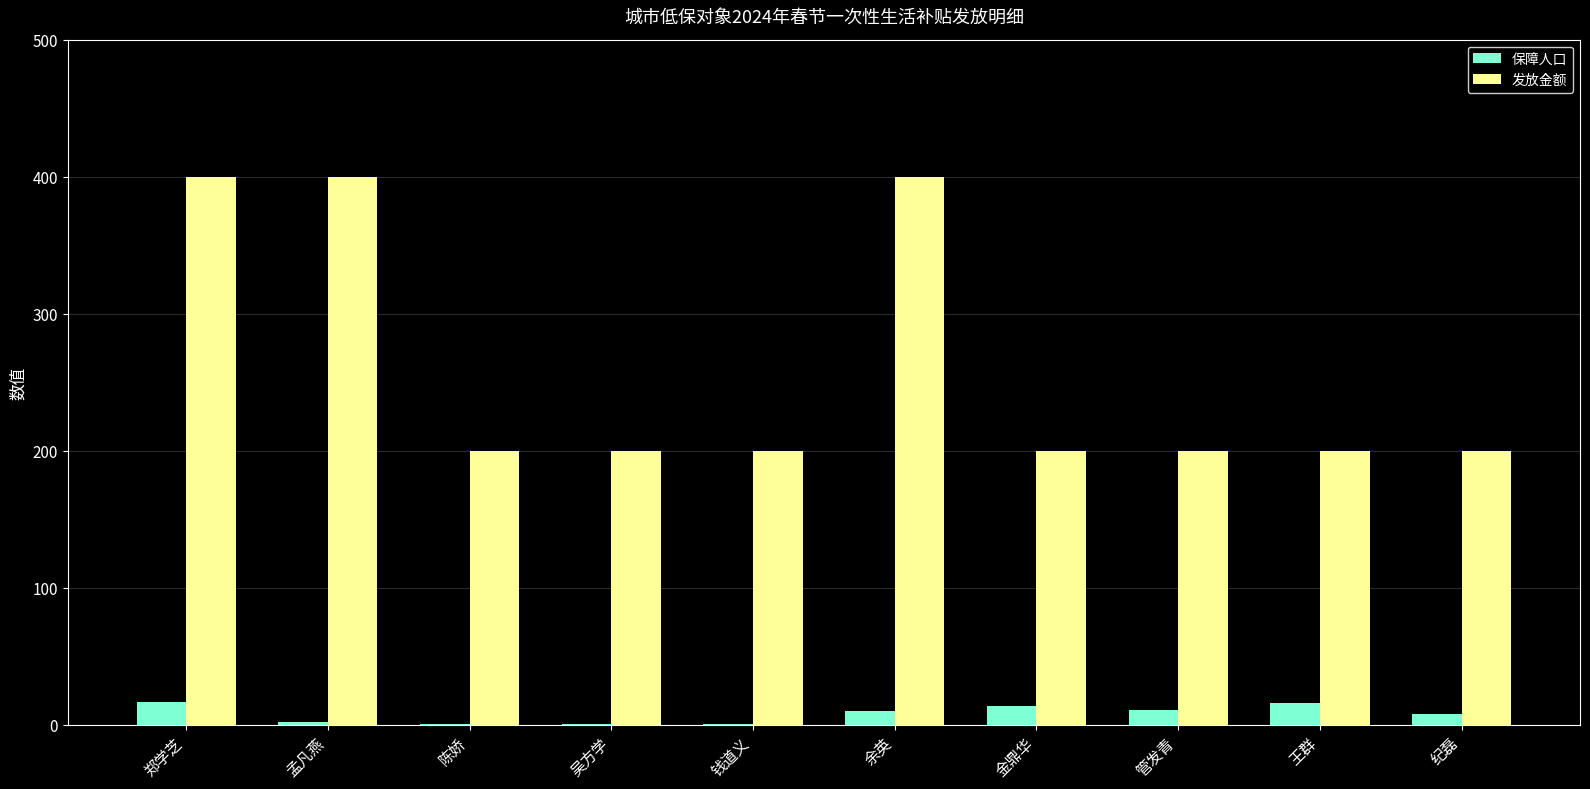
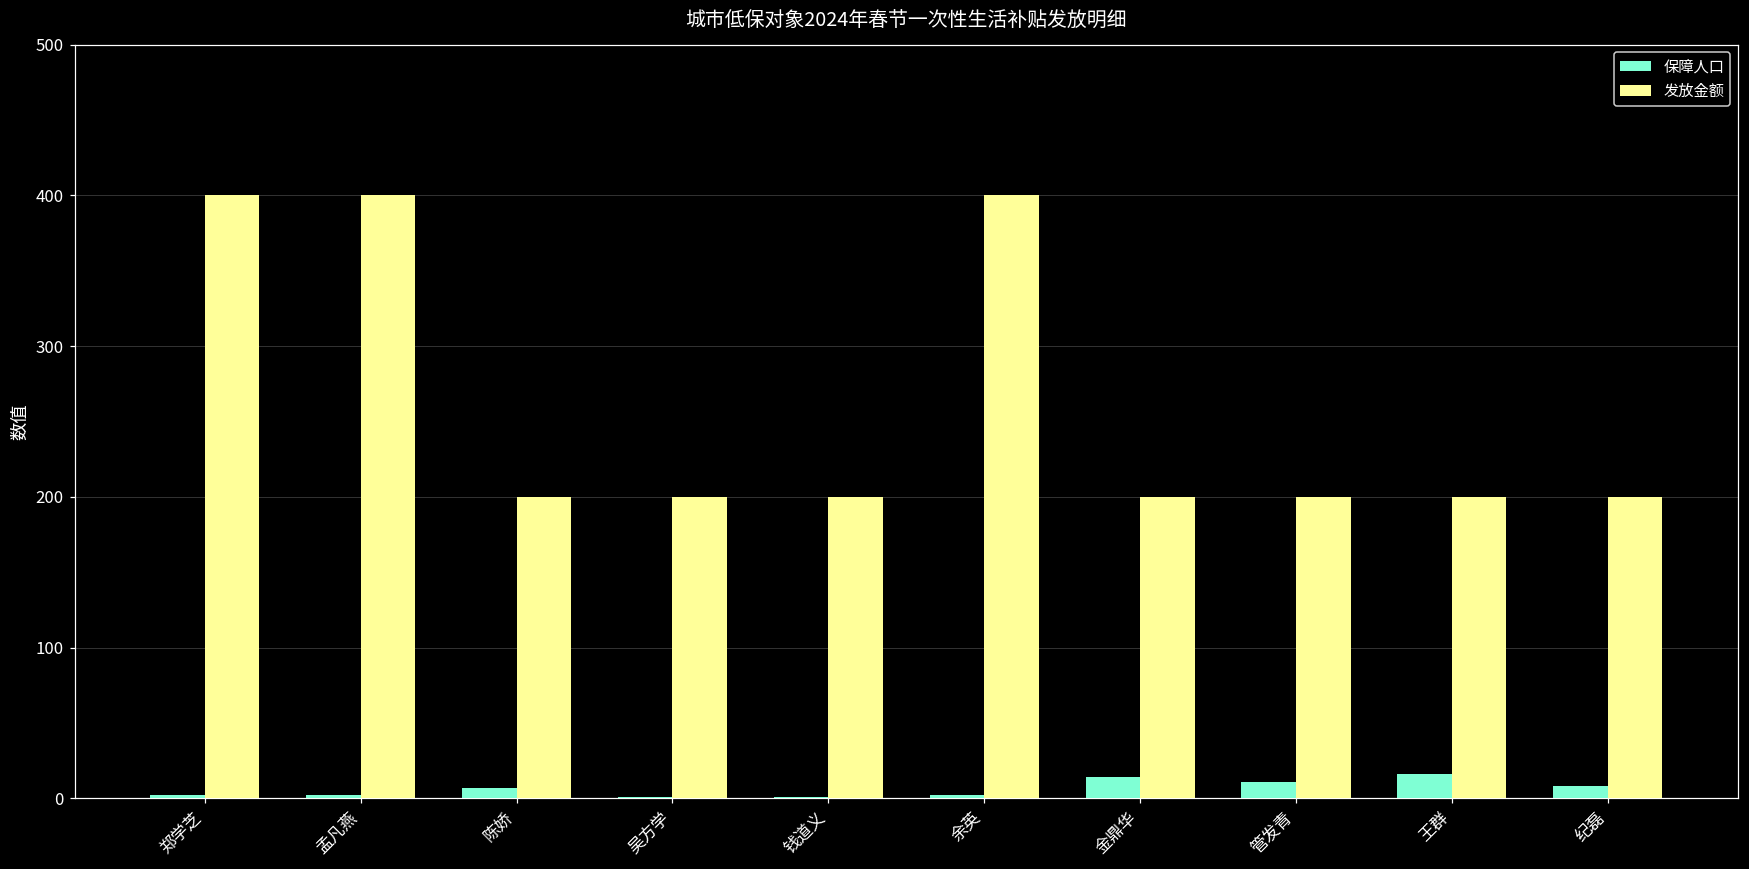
保障人口, 郑学芝: 17 -> 2
保障人口, 陈娇: 1 -> 7
保障人口, 余英: 10 -> 2
